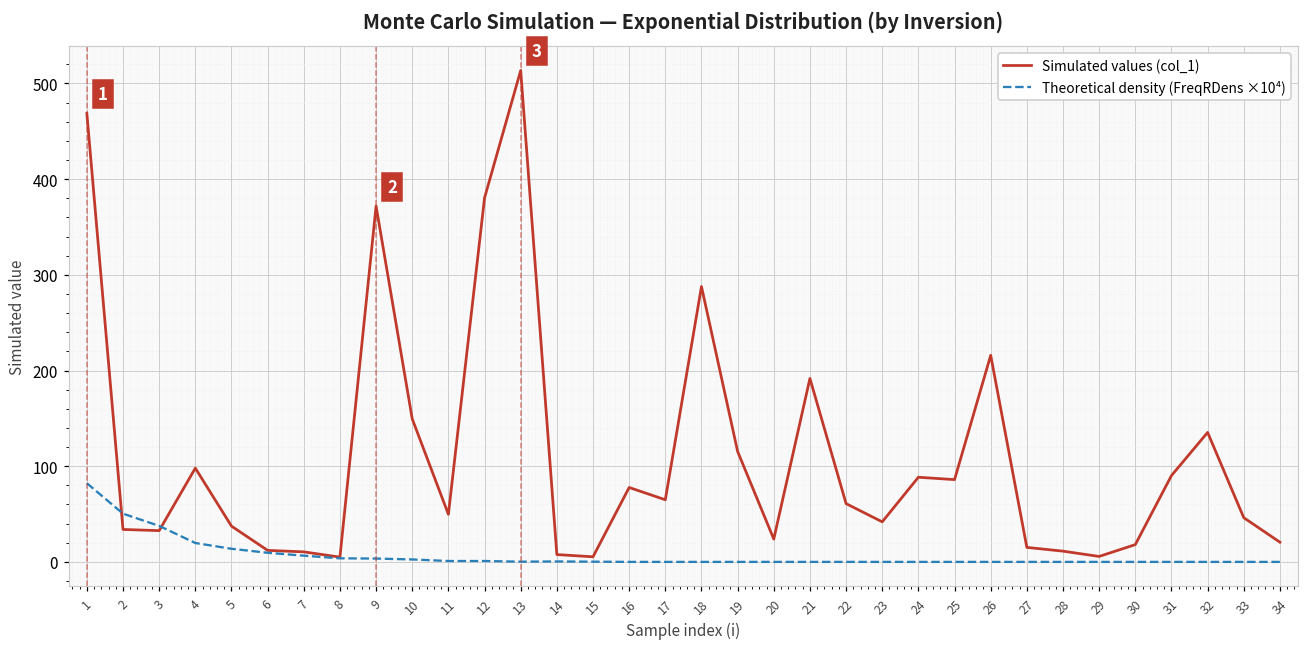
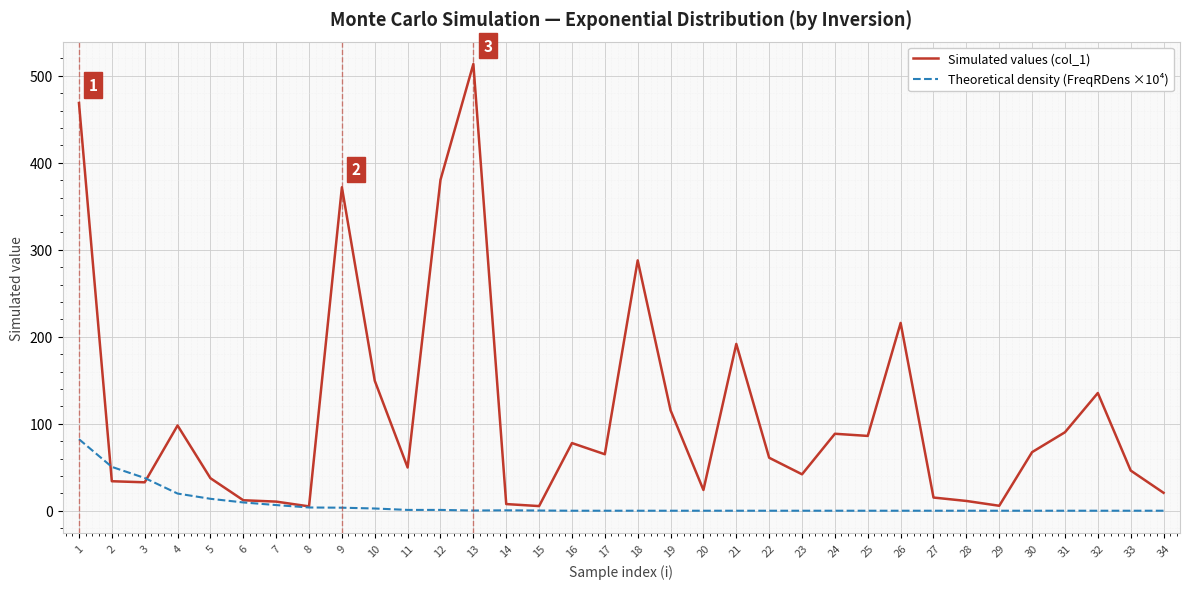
Simulated values (col_1), 30: 20 -> 70
